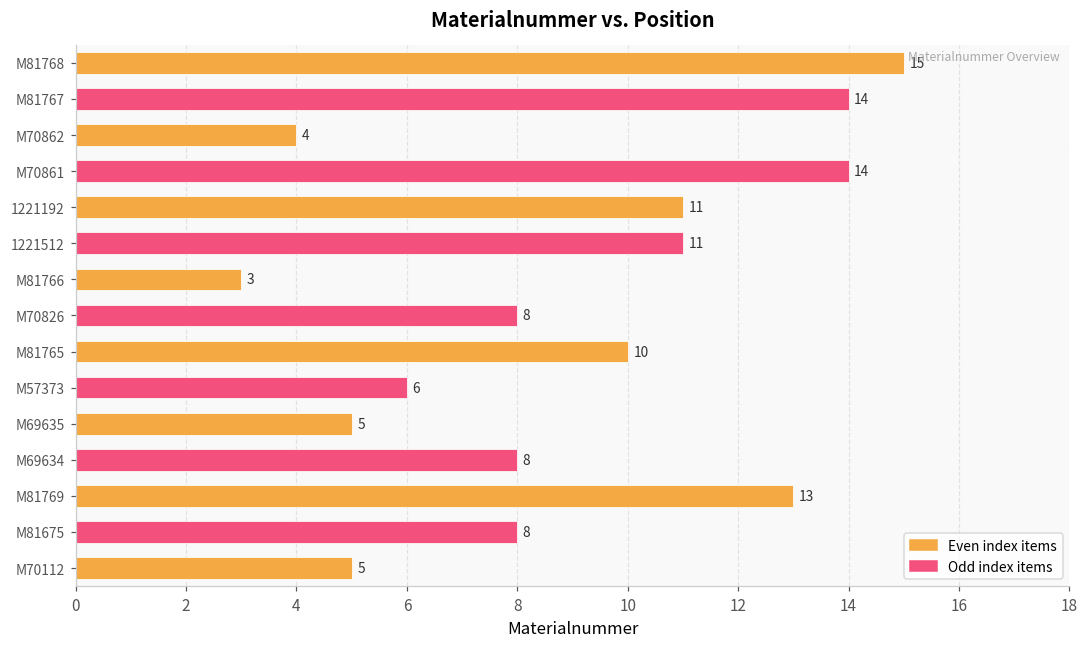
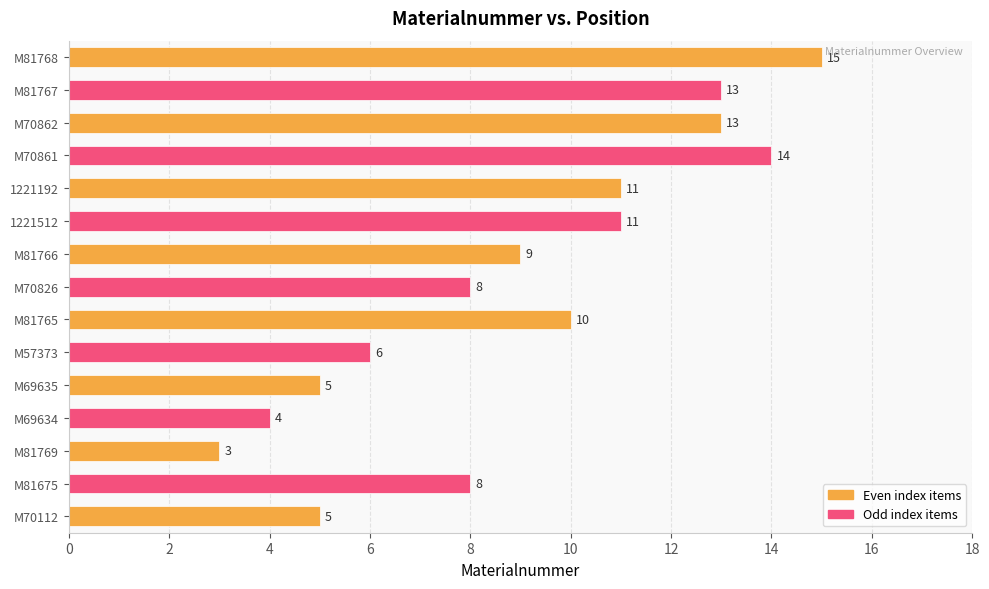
M81767: 14 -> 13
M70862: 4 -> 13
M81766: 3 -> 9
M69634: 8 -> 4
M81769: 13 -> 3
